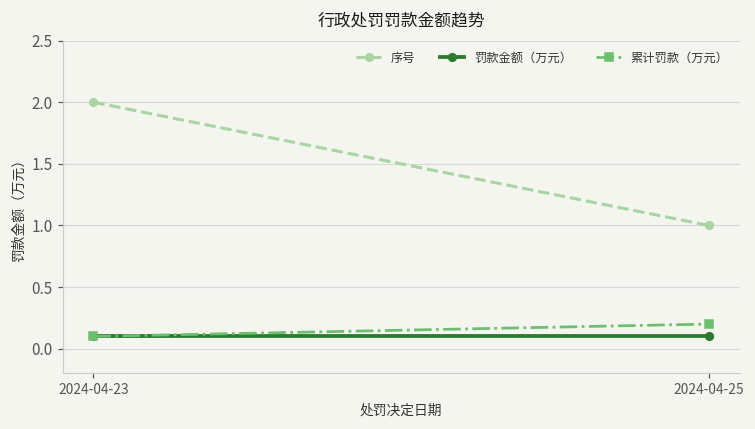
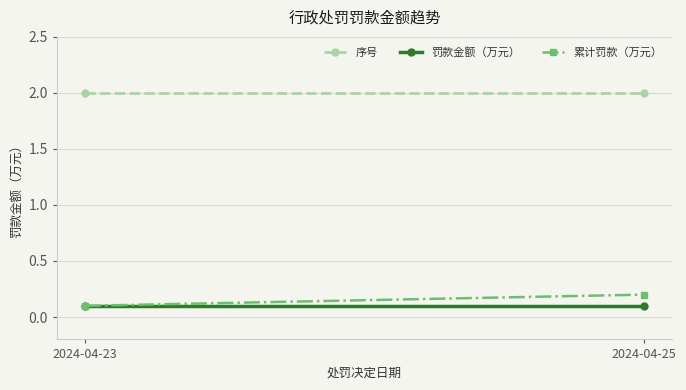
序号, 2024-04-25: 1 -> 2
